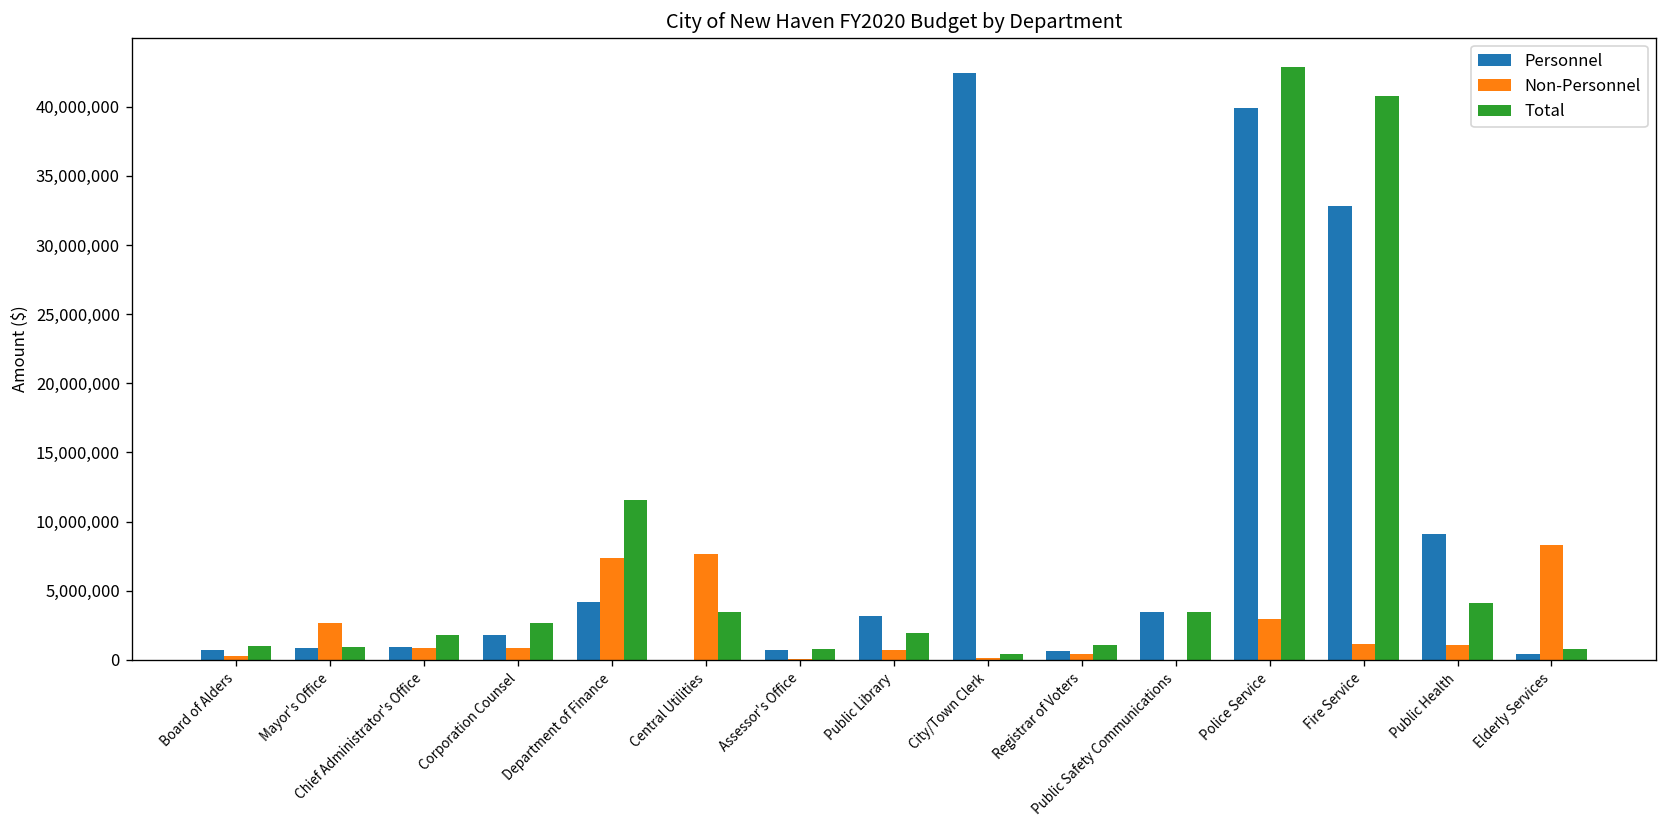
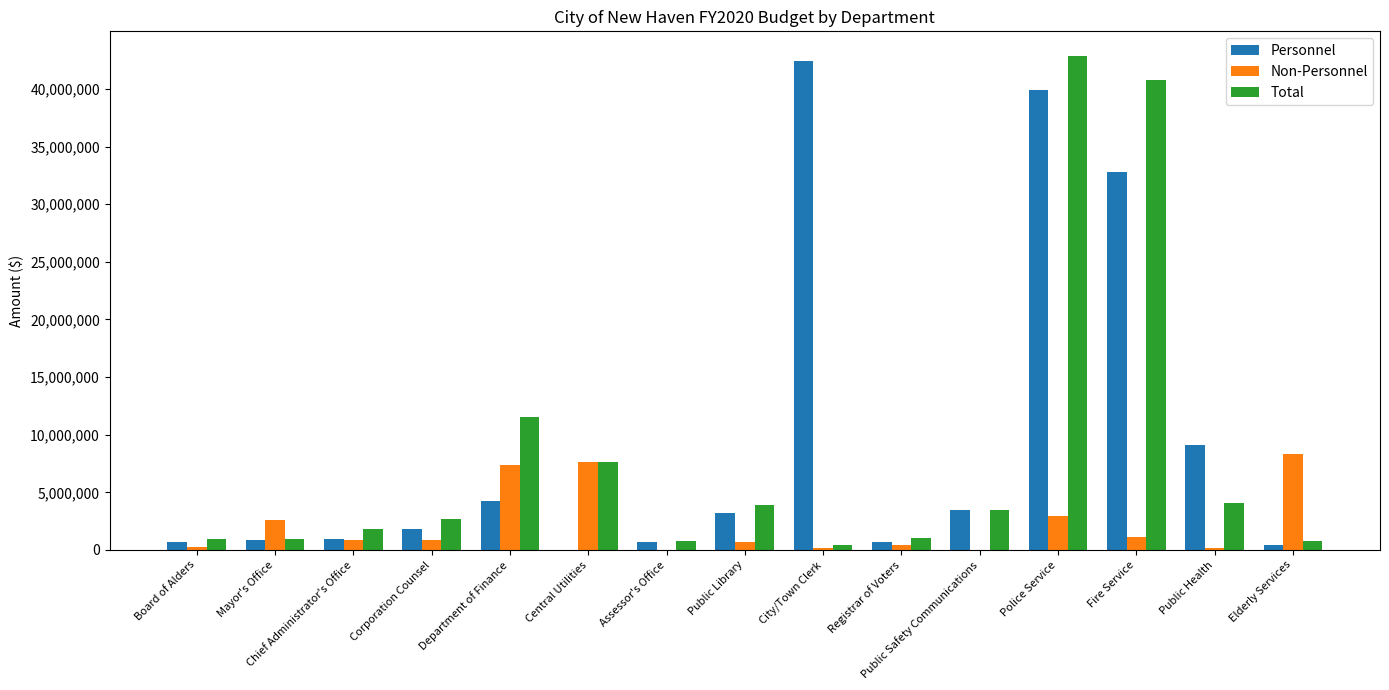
Total, Central Utilities: 3,500,000 -> 7,700,000
Total, Public Library: 1,900,000 -> 3,900,000
Non-Personnel, Public Health: 1,100,000 -> 200,000
